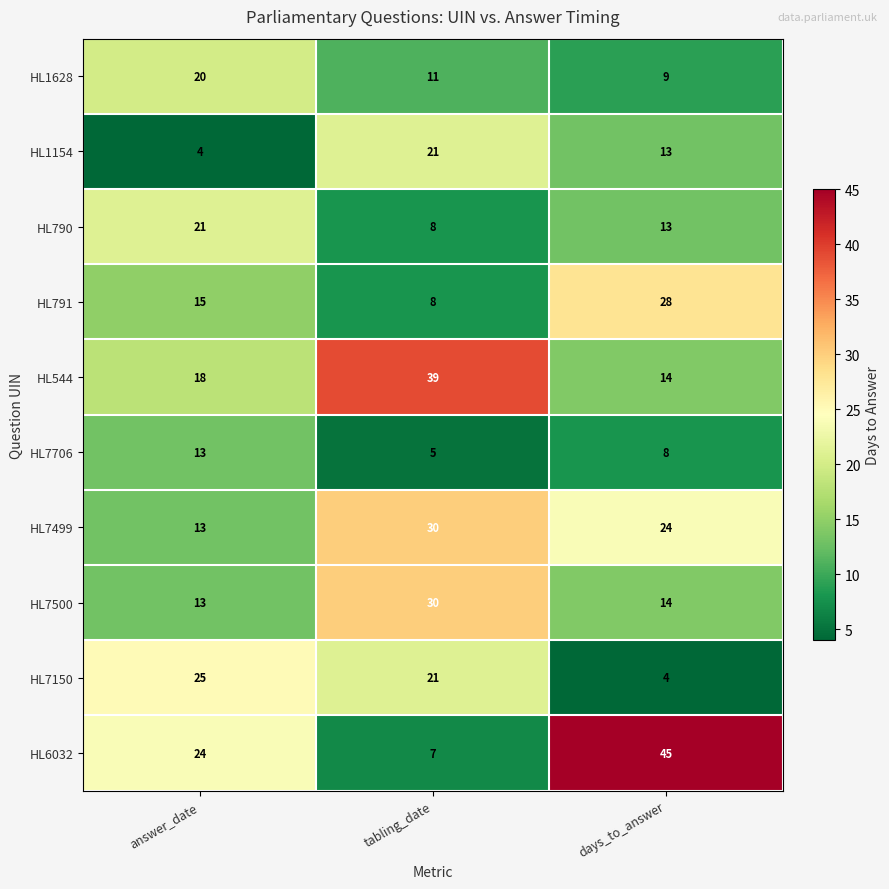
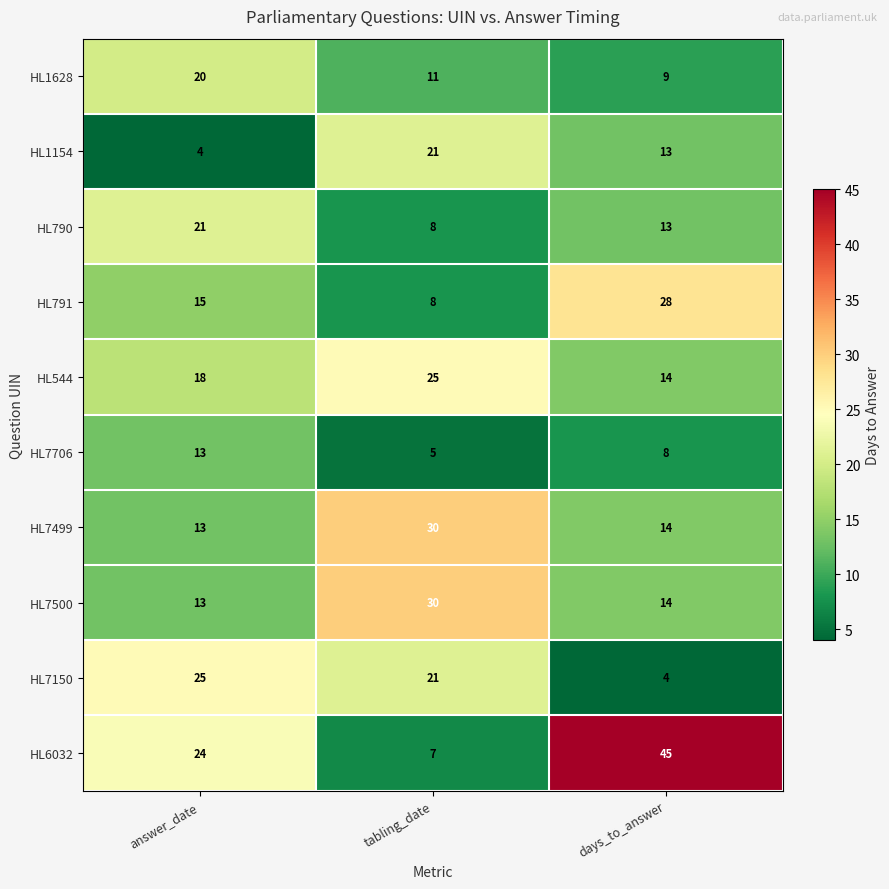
HL544, tabling_date: 39 -> 25
HL7499, days_to_answer: 24 -> 14
